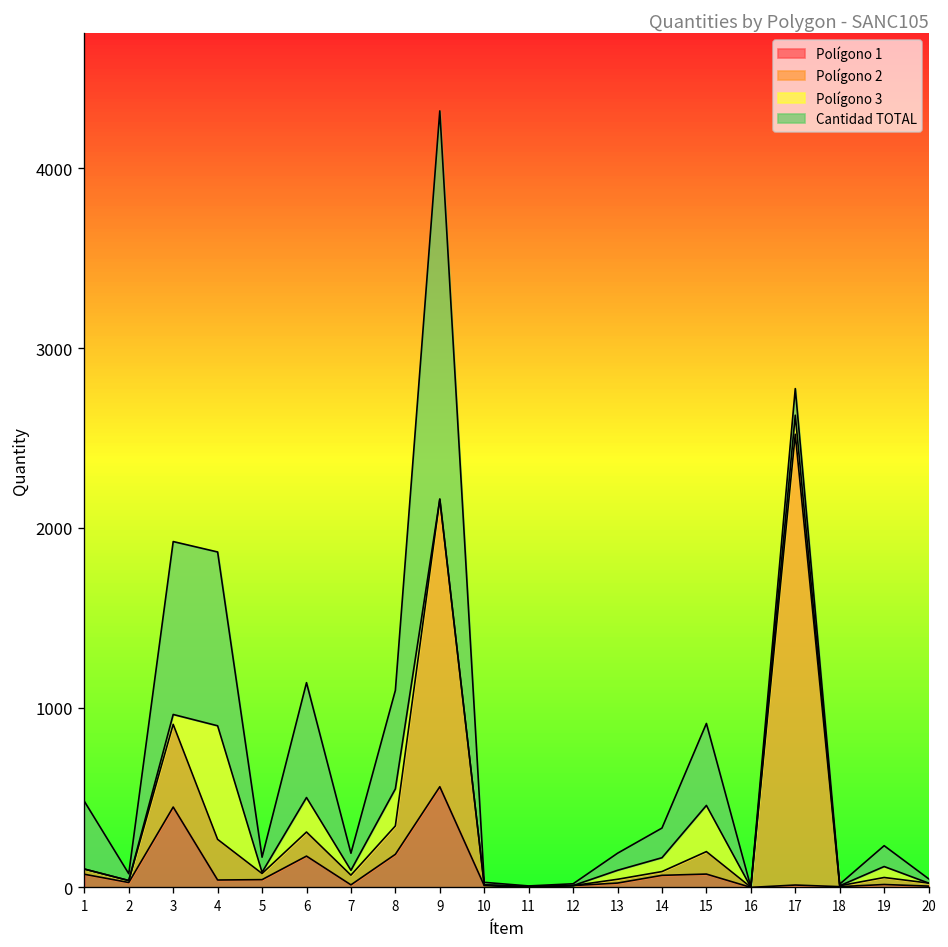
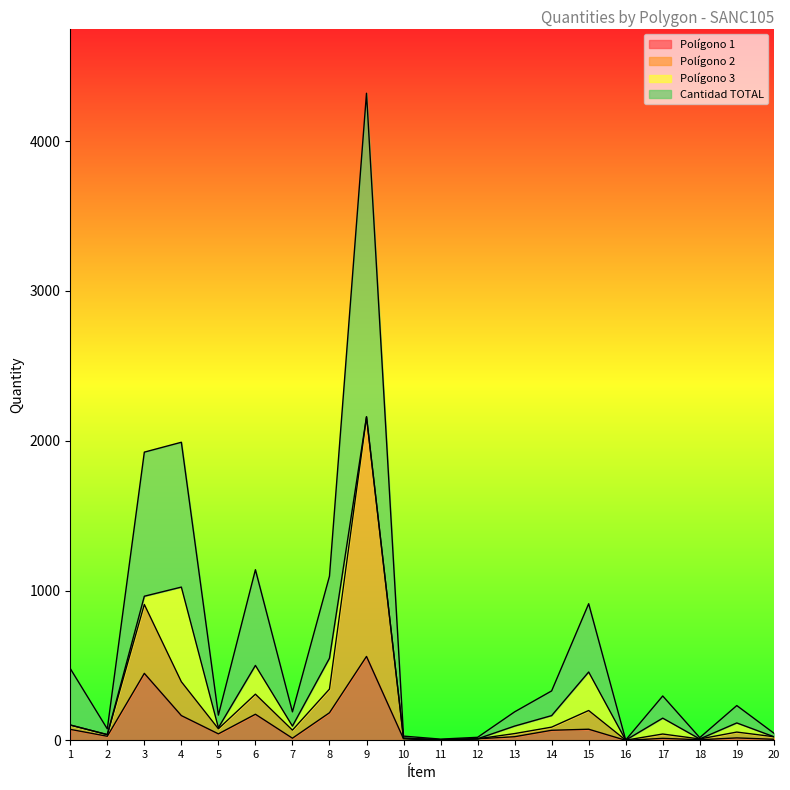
Polígono 1, 4: 40 -> 170
Polígono 2, 17: 2510 -> 30
